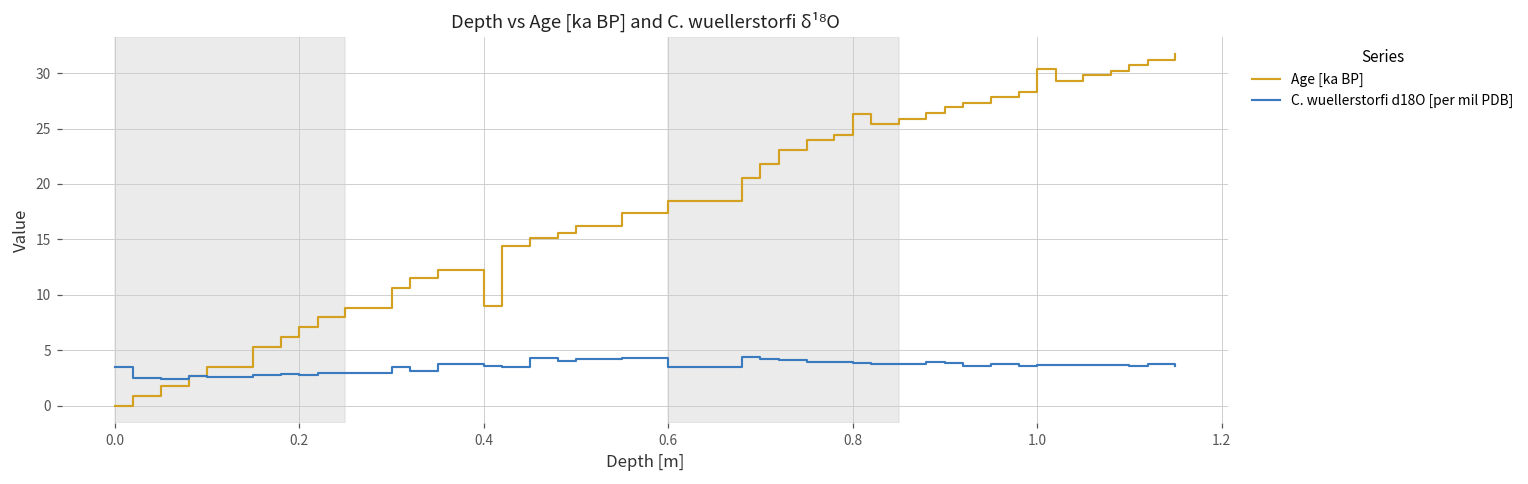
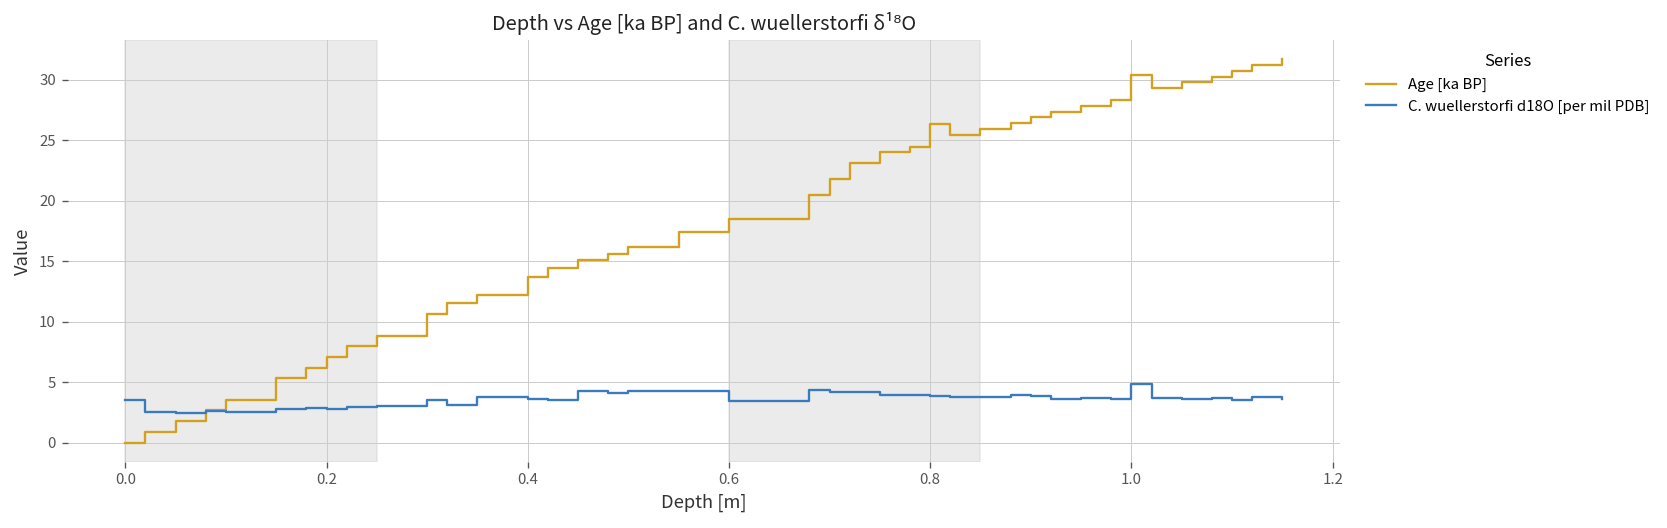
Age [ka BP], 0.4: 9.0 -> 13.7
C. wuellerstorfi d18O [per mil PDB], 1.0: 3.6 -> 4.9
